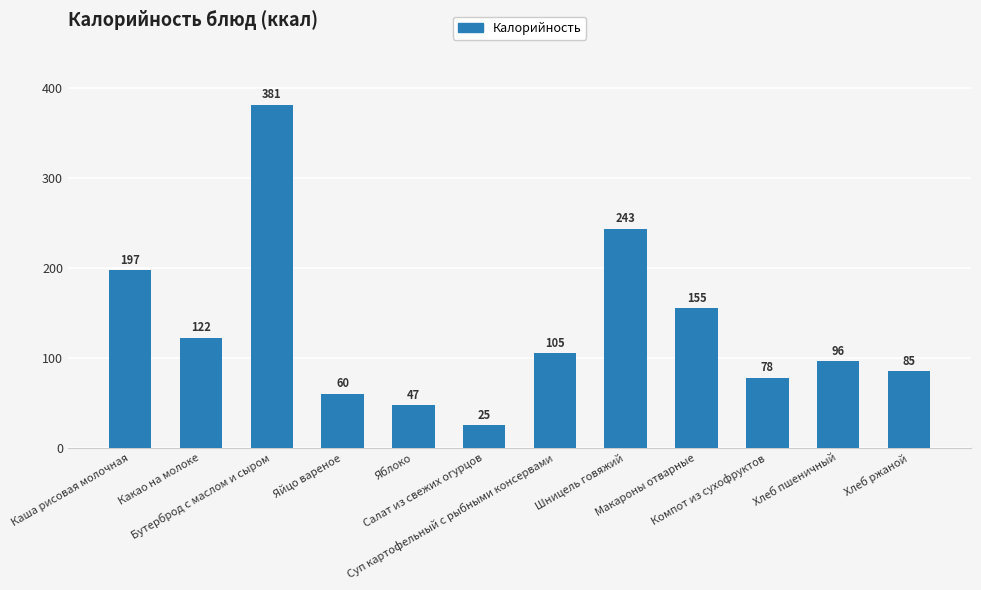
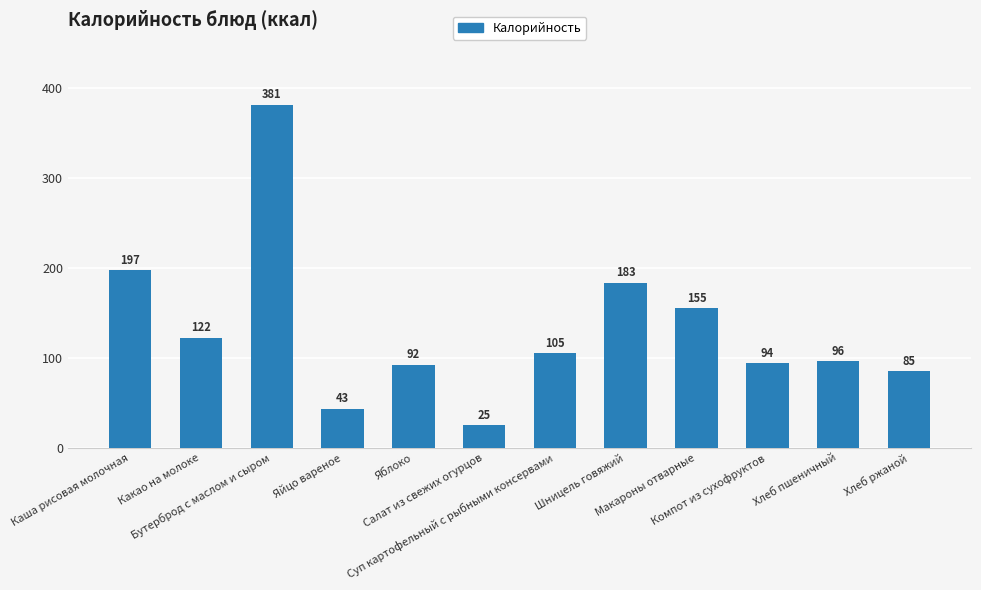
Яйцо вареное: 60 -> 43
Яблоко: 47 -> 92
Шницель говяжий: 243 -> 183
Компот из сухофруктов: 78 -> 94
